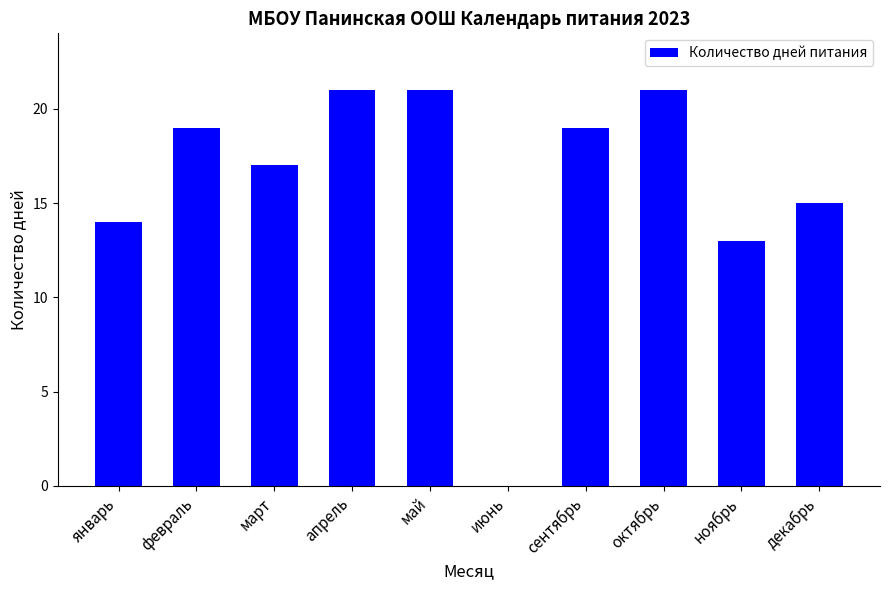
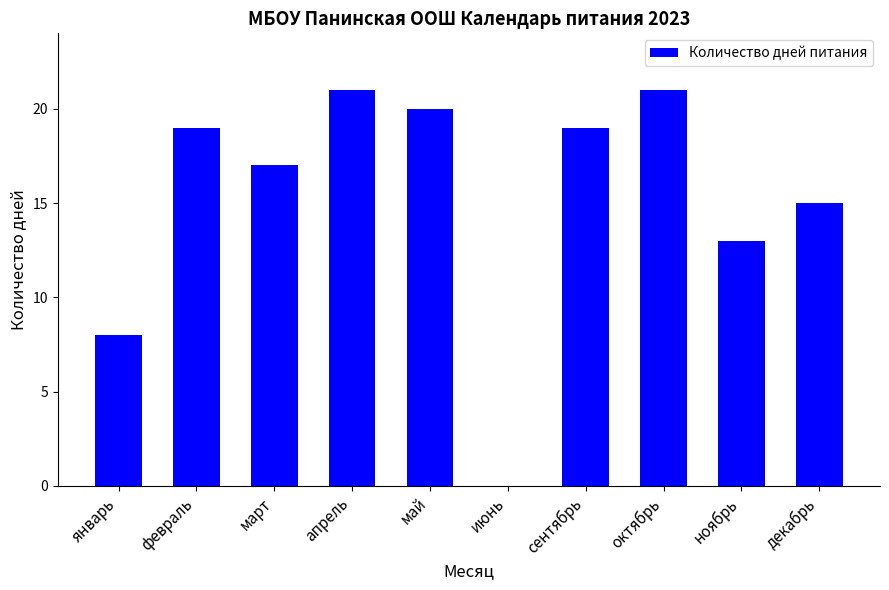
январь: 14 -> 8
май: 21 -> 20
